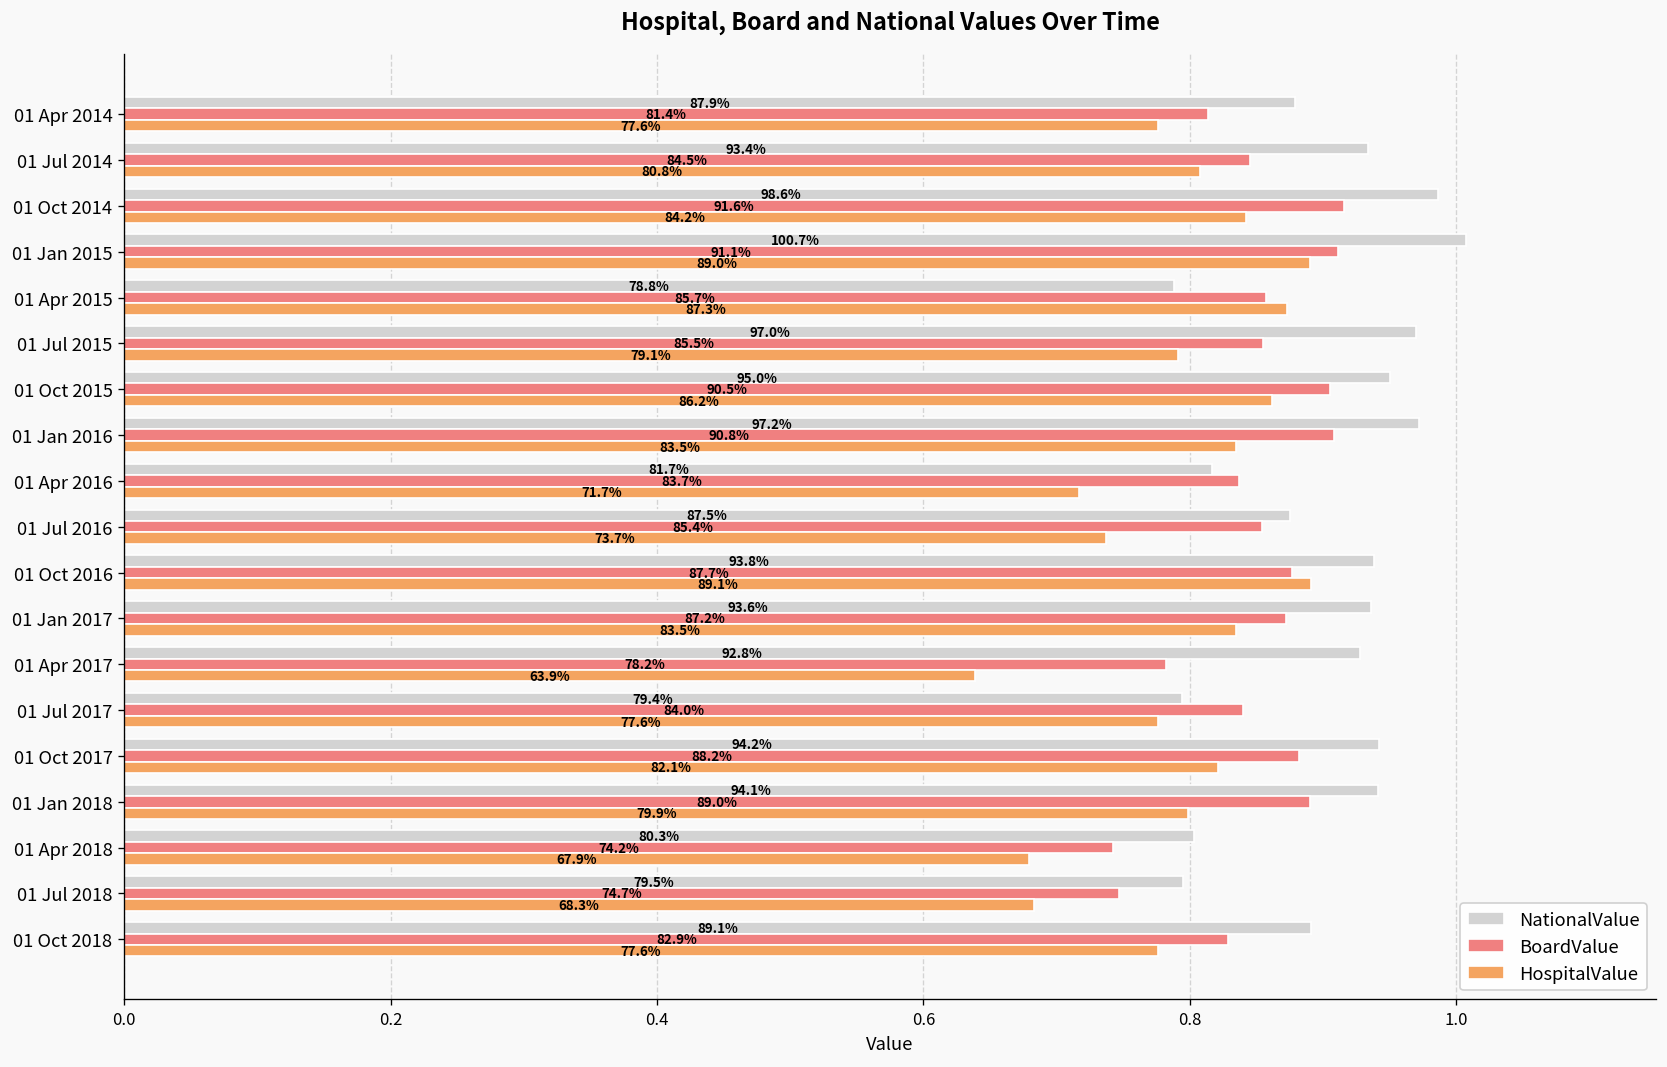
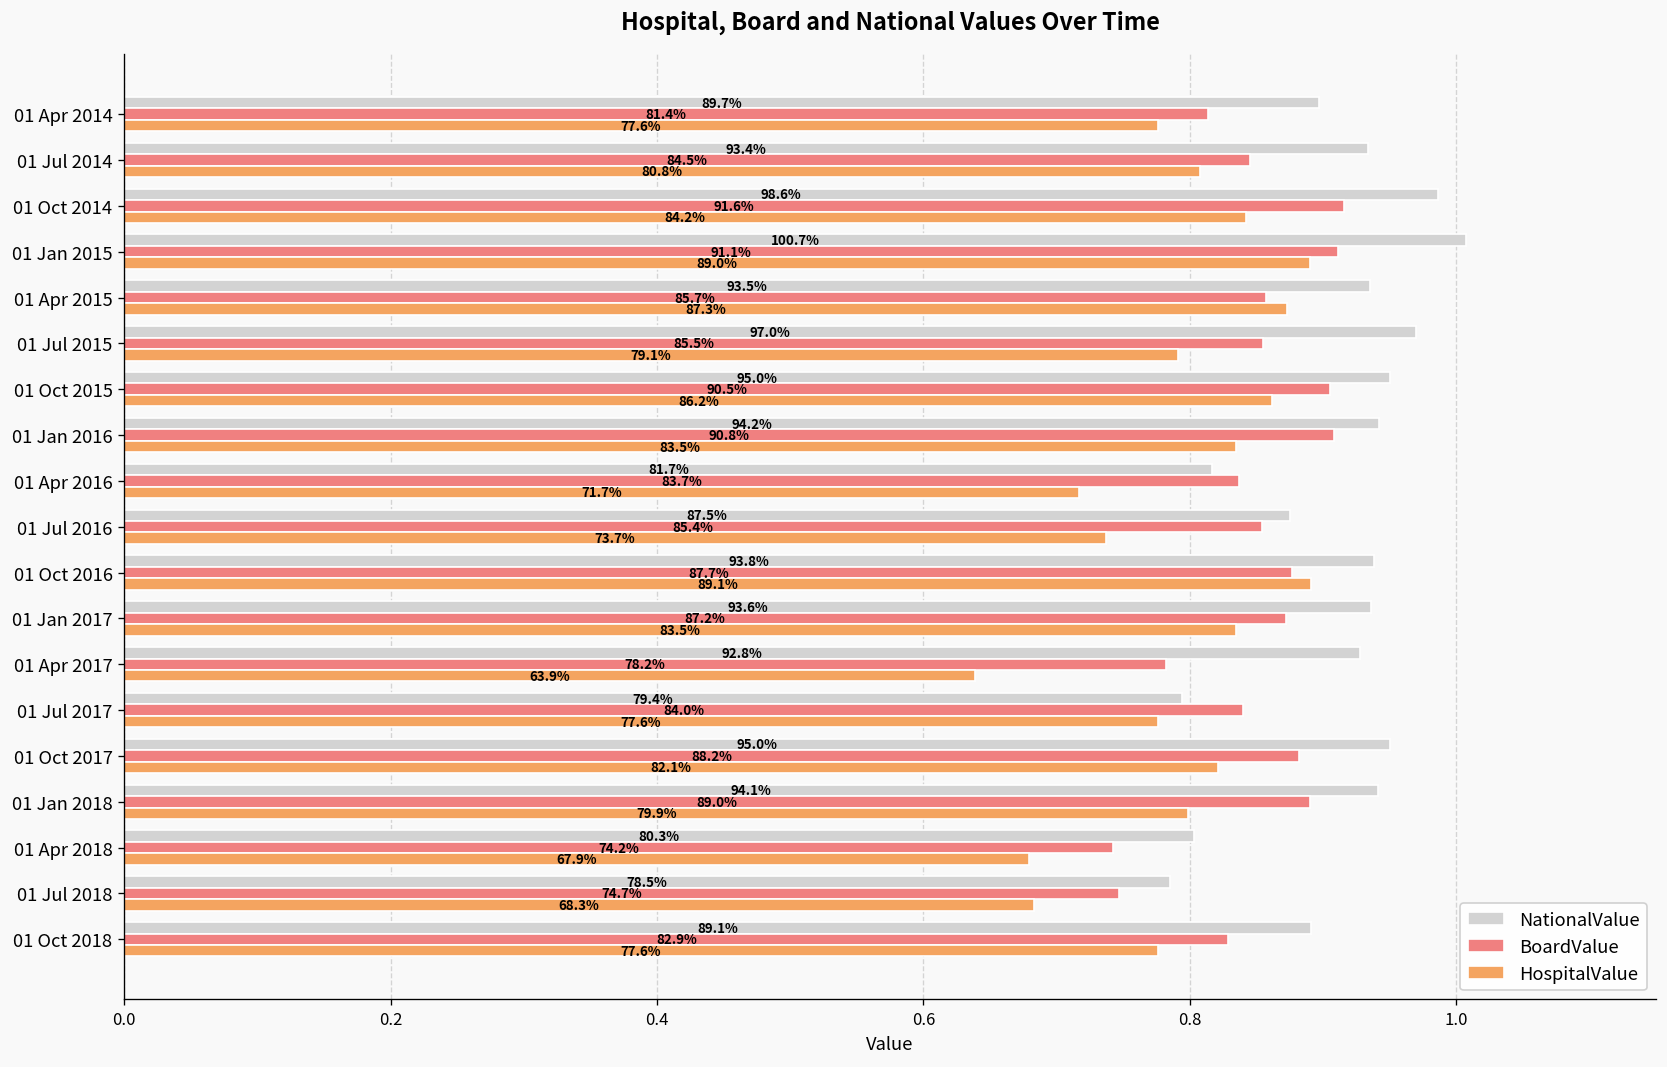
NationalValue, 01 Apr 2014: 87.9% -> 89.7%
NationalValue, 01 Apr 2015: 78.8% -> 93.5%
NationalValue, 01 Jan 2016: 97.2% -> 94.2%
NationalValue, 01 Oct 2017: 94.2% -> 95.0%
NationalValue, 01 Jul 2018: 79.5% -> 78.5%
